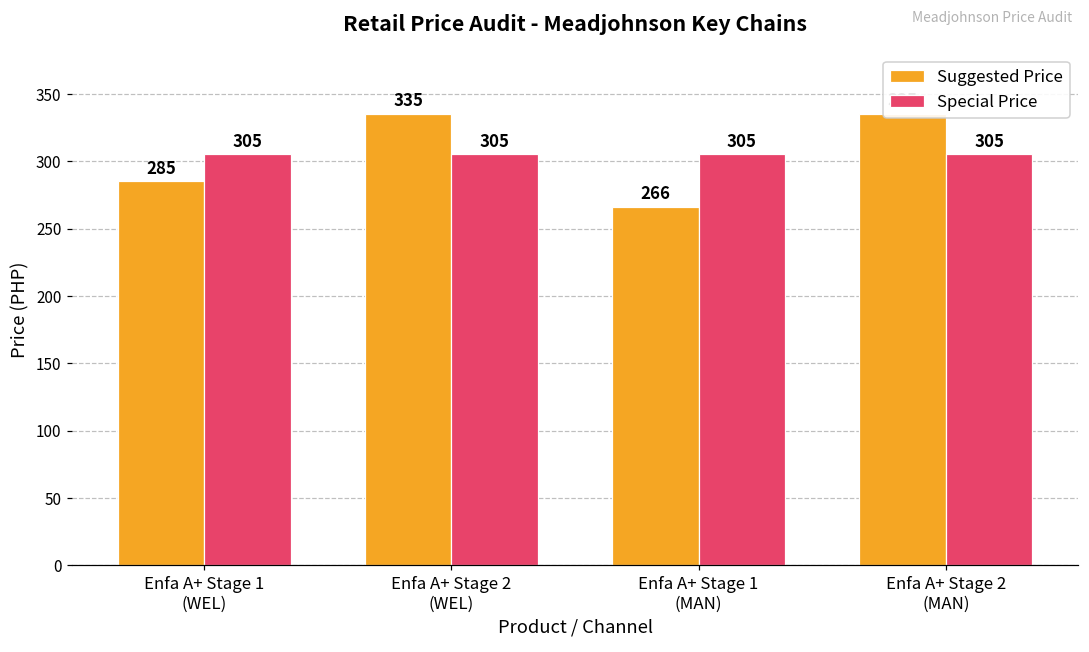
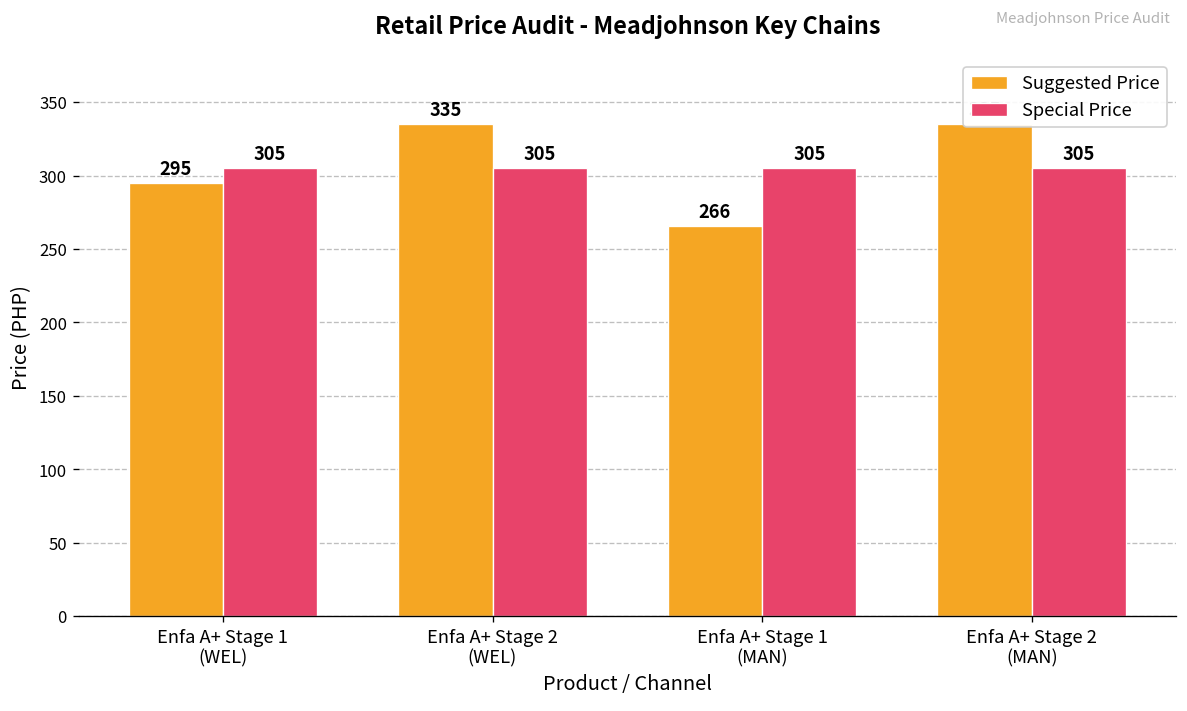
Suggested Price, Enfa A+ Stage 1 (WEL): 285 -> 295
